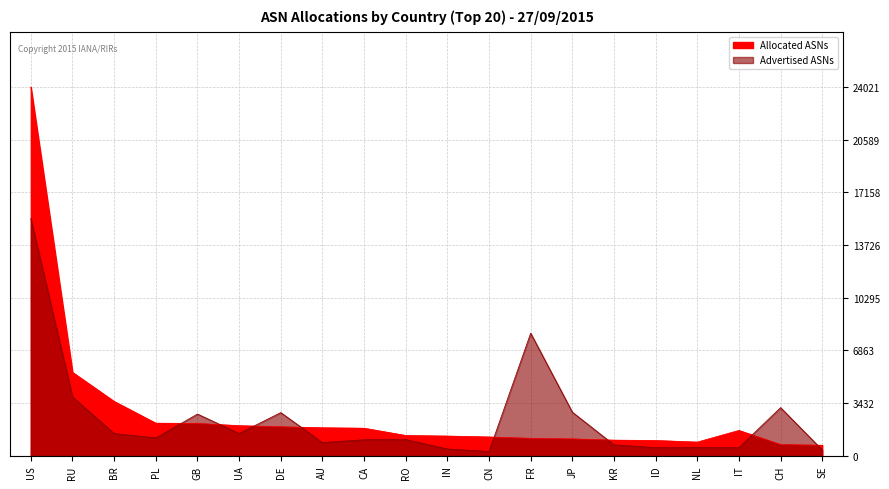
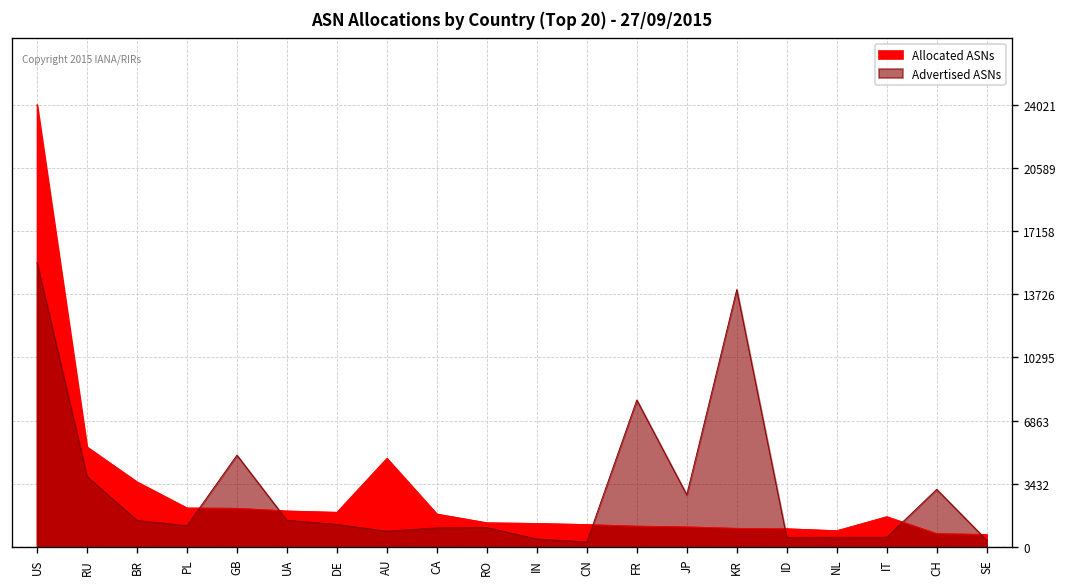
Advertised ASNs, GB: 2700 -> 5000
Advertised ASNs, DE: 2800 -> 1200
Allocated ASNs, AU: 1800 -> 4800
Advertised ASNs, KR: 700 -> 14000
